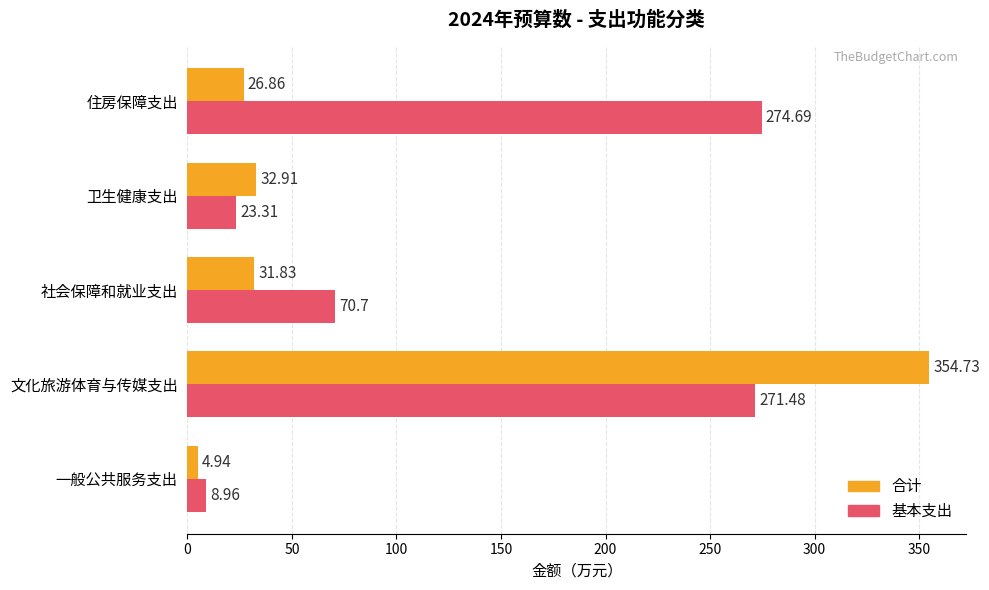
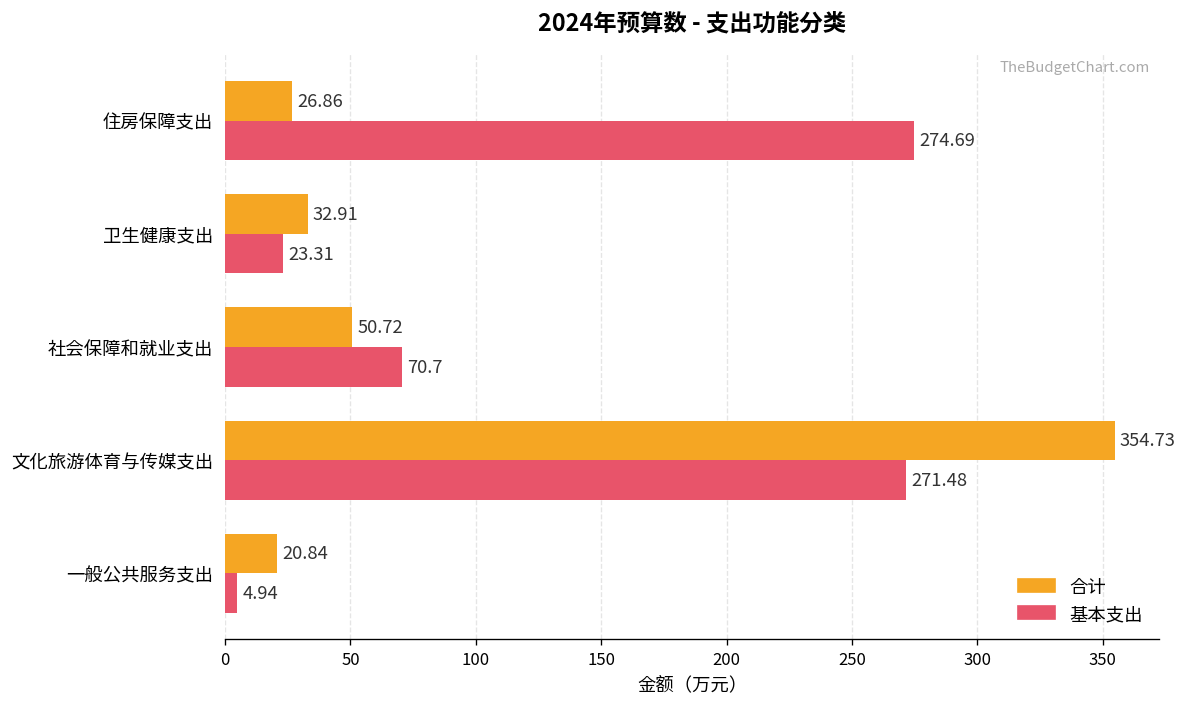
合计, 社会保障和就业支出: 31.83 -> 50.72
合计, 一般公共服务支出: 4.94 -> 20.84
基本支出, 一般公共服务支出: 8.96 -> 4.94
